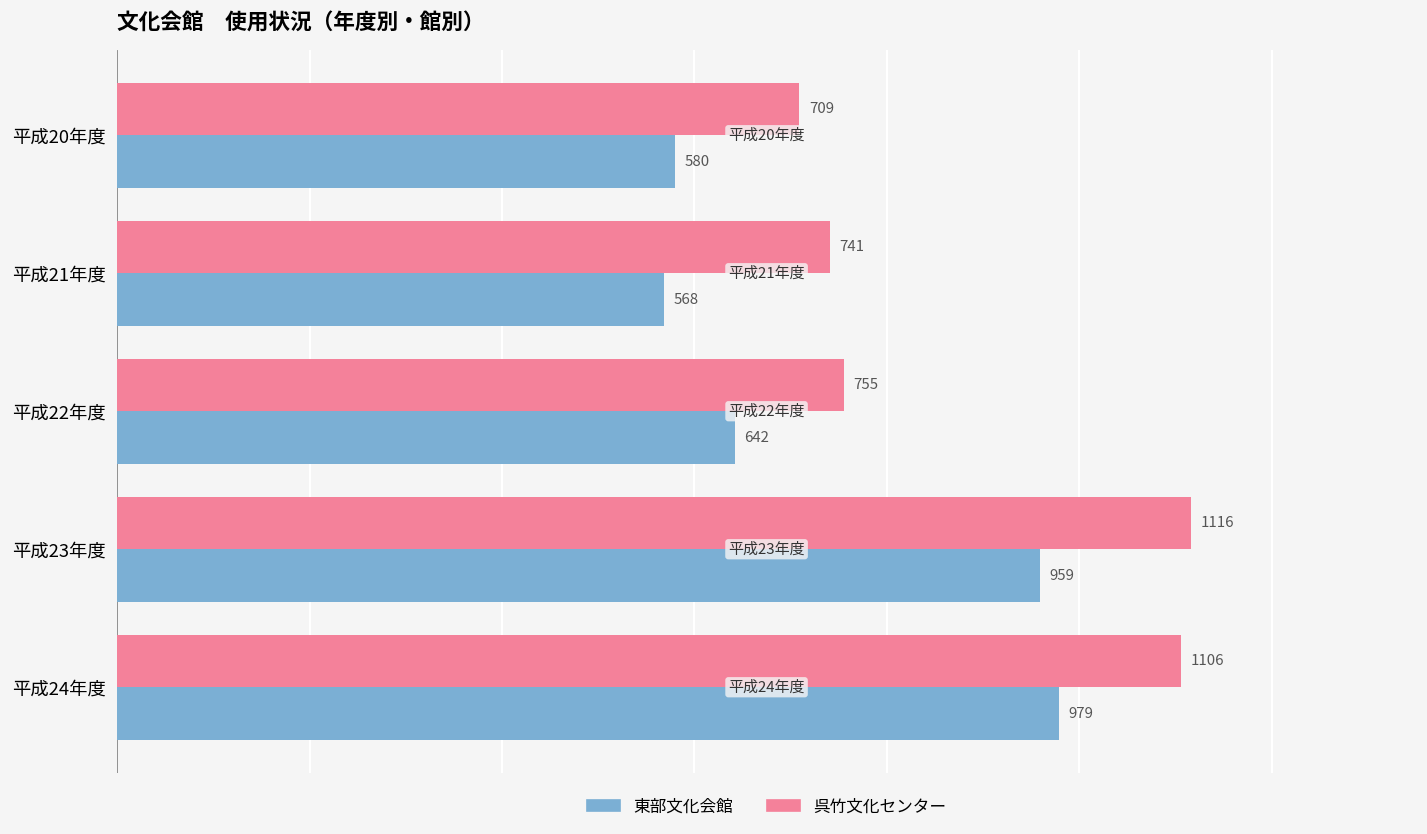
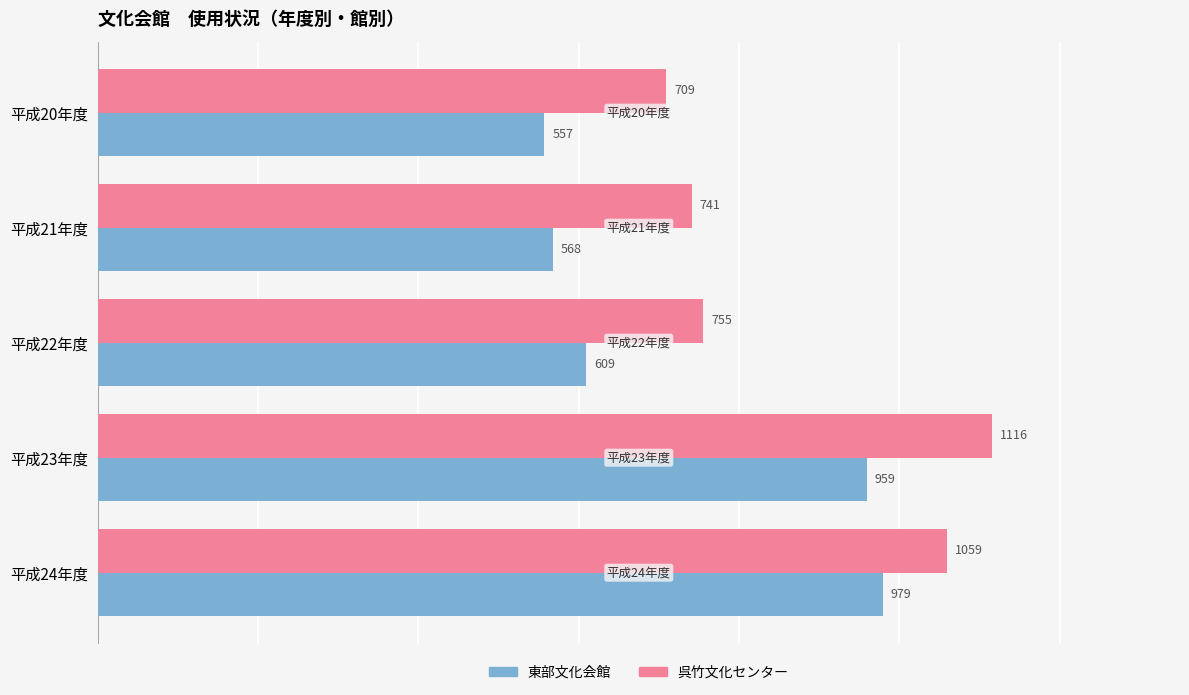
東部文化会館, 平成20年度: 580 -> 557
東部文化会館, 平成22年度: 642 -> 609
呉竹文化センター, 平成24年度: 1106 -> 1059
